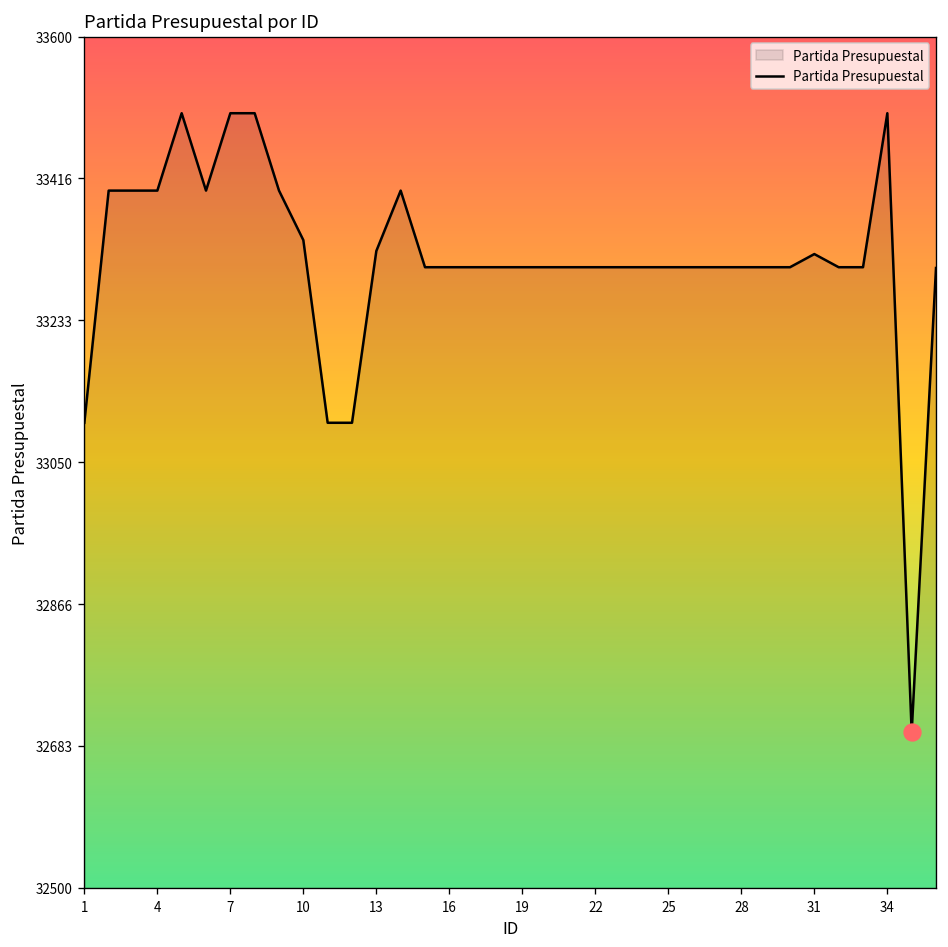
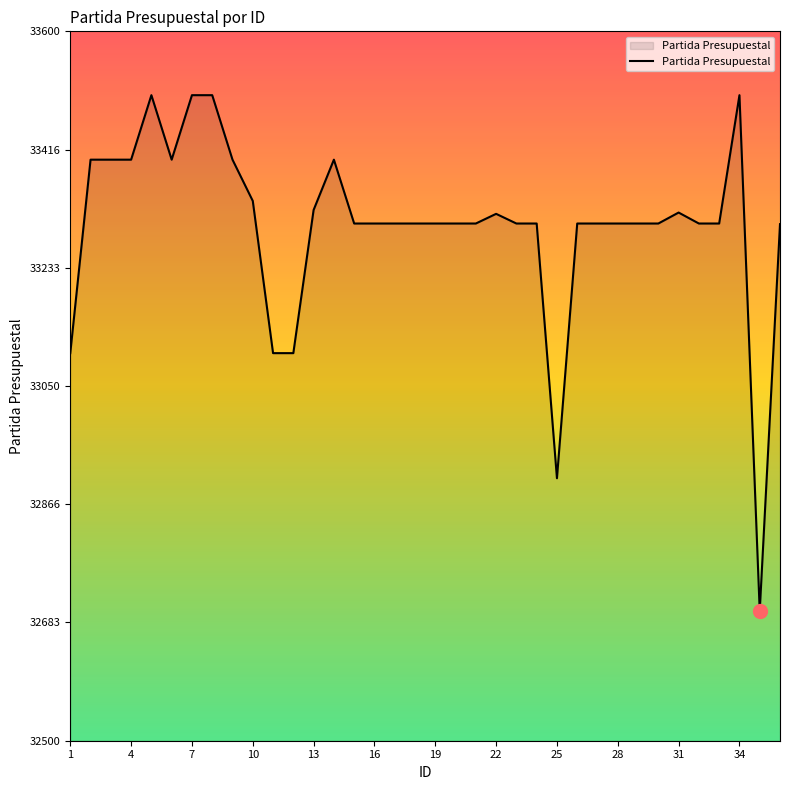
Partida Presupuestal, 22: 33300 -> 33320
Partida Presupuestal, 25: 33300 -> 32910
